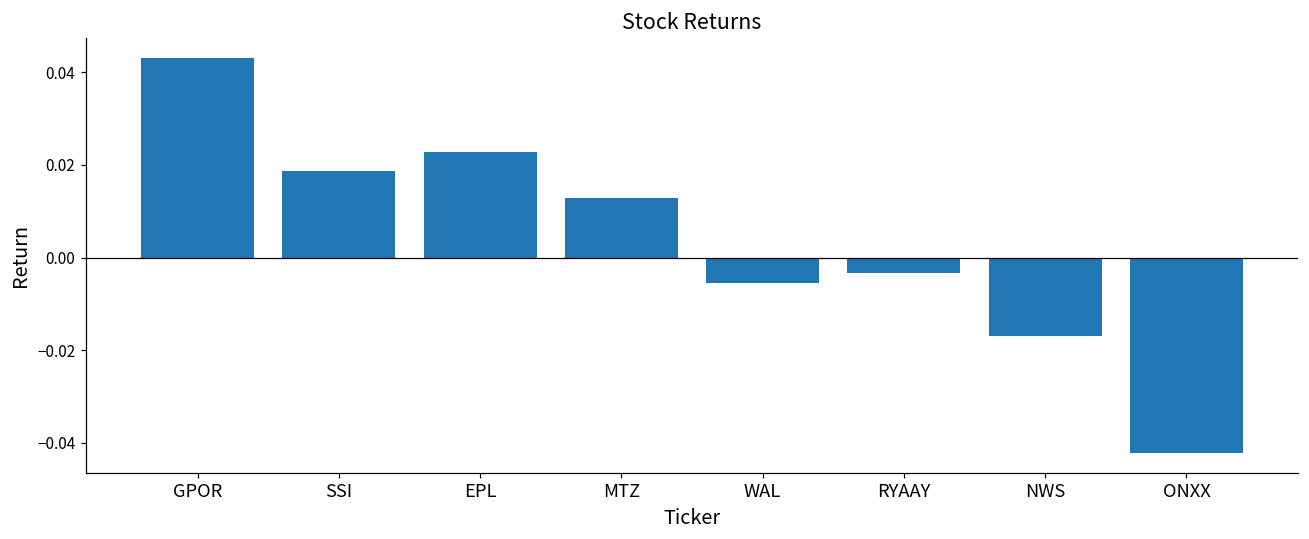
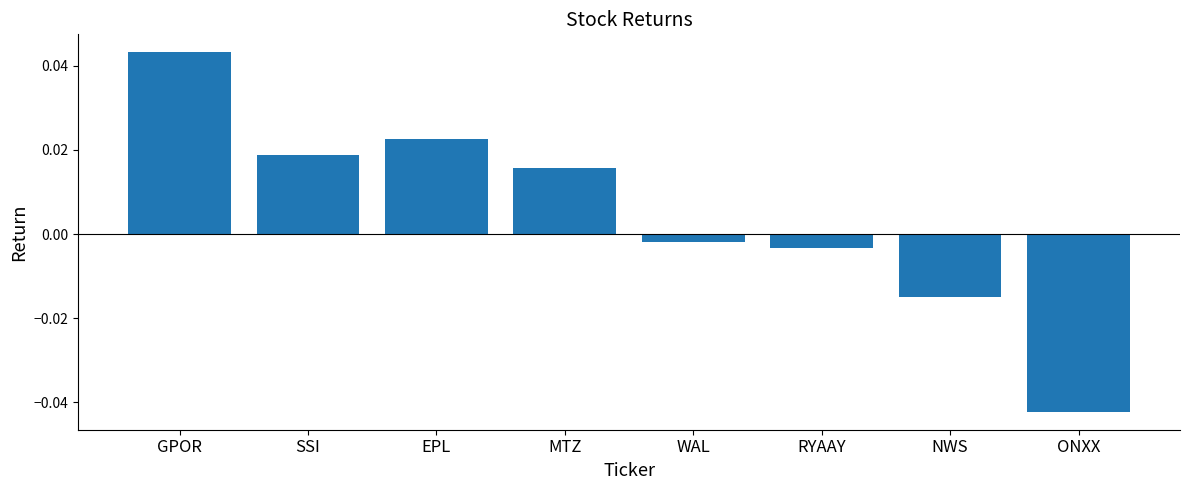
MTZ: 0.013 -> 0.016
WAL: -0.006 -> -0.002
NWS: -0.017 -> -0.015
